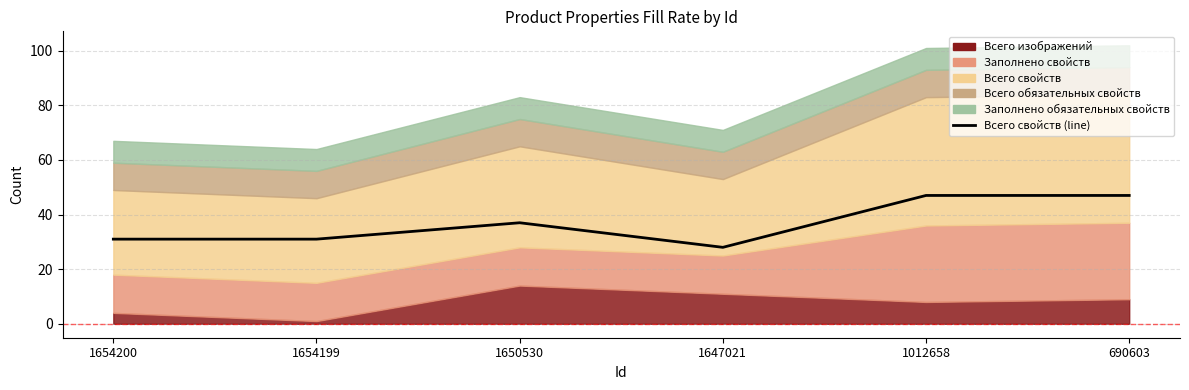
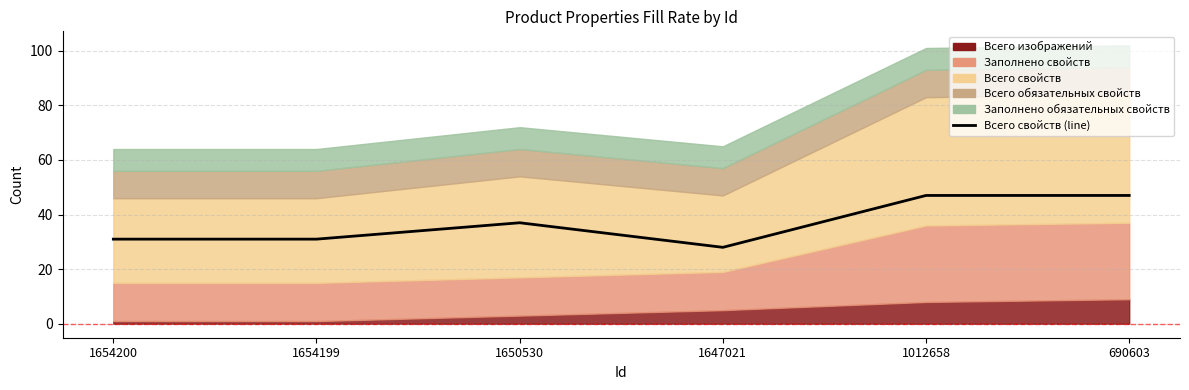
Всего изображений, 1654200: 4 -> 1
Всего изображений, 1650530: 14 -> 3
Всего изображений, 1647021: 11 -> 5
